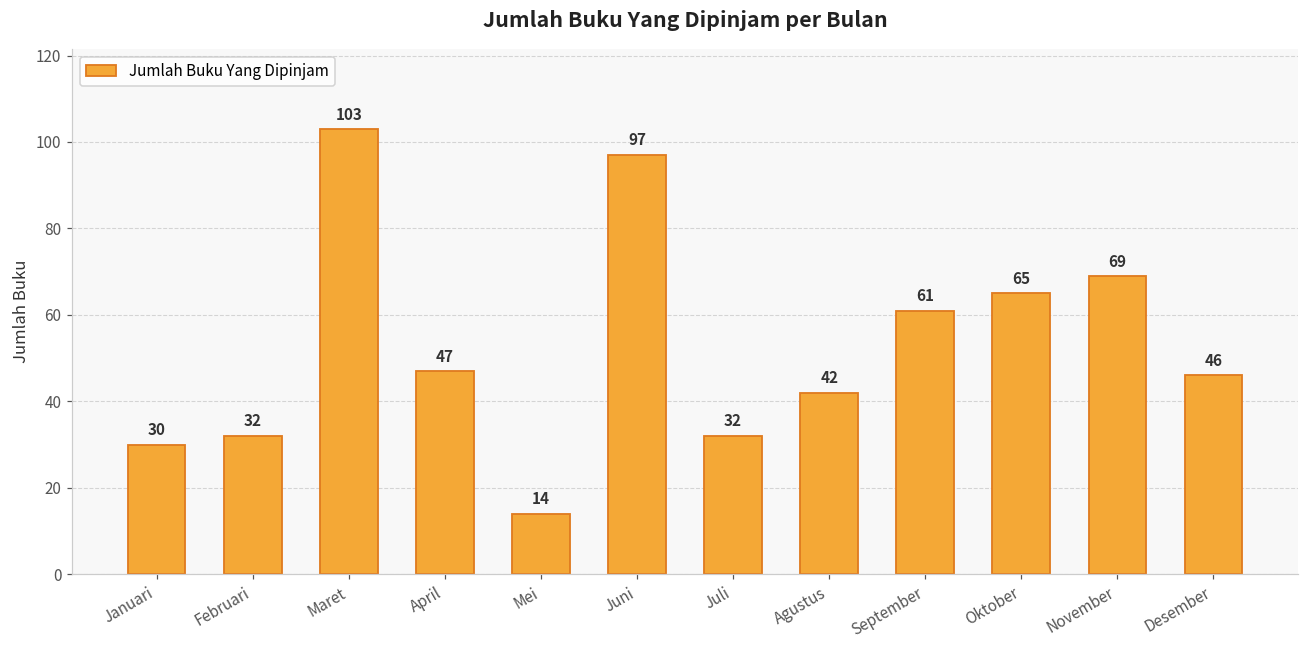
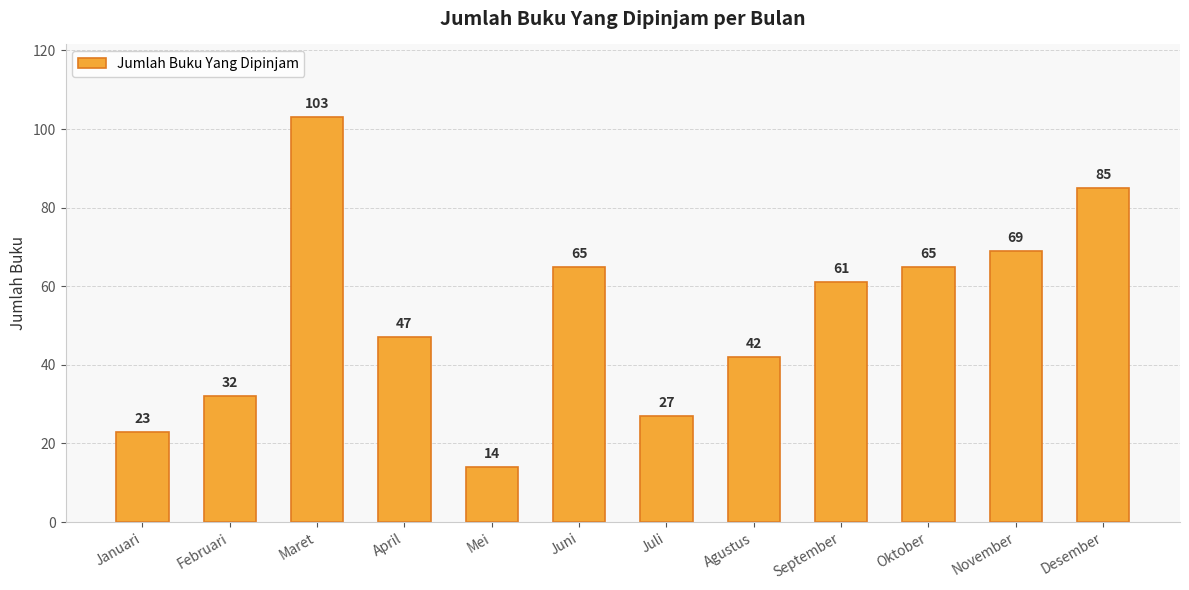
Januari: 30 -> 23
Juni: 97 -> 65
Juli: 32 -> 27
Desember: 46 -> 85
